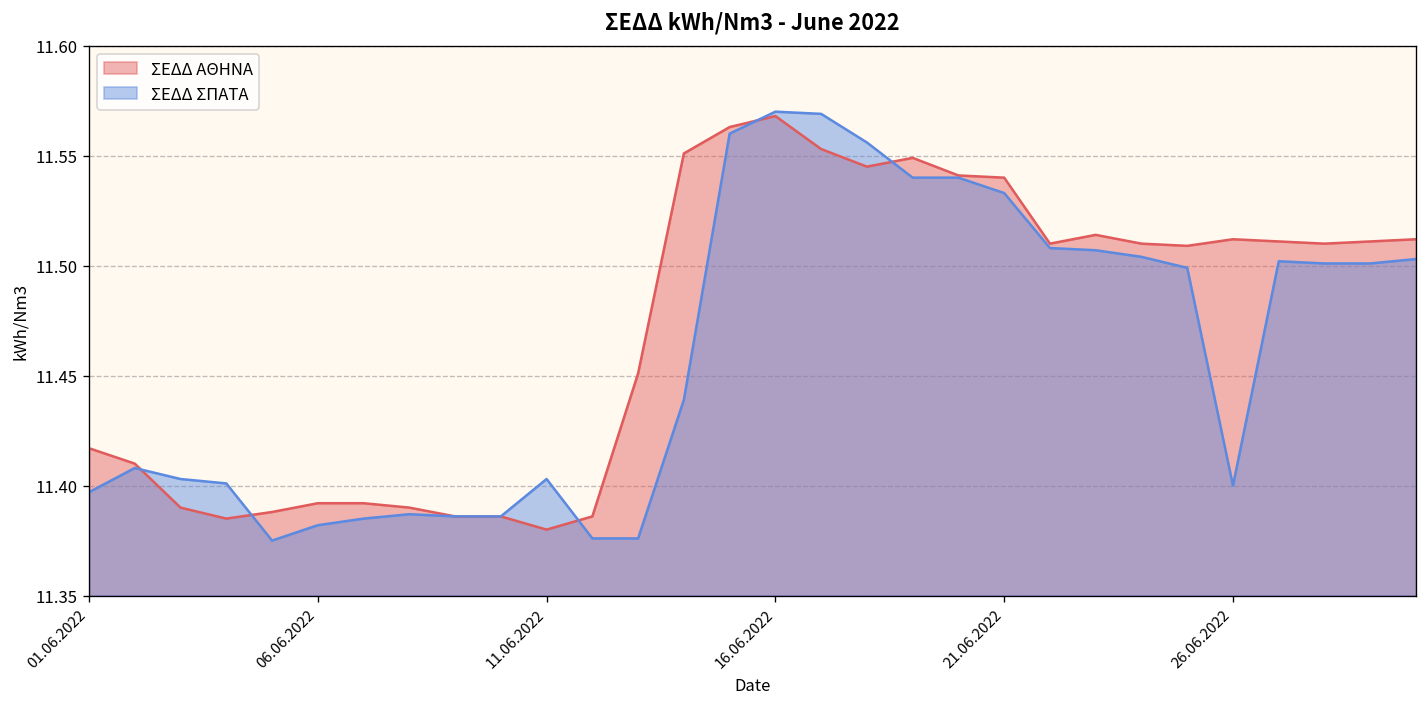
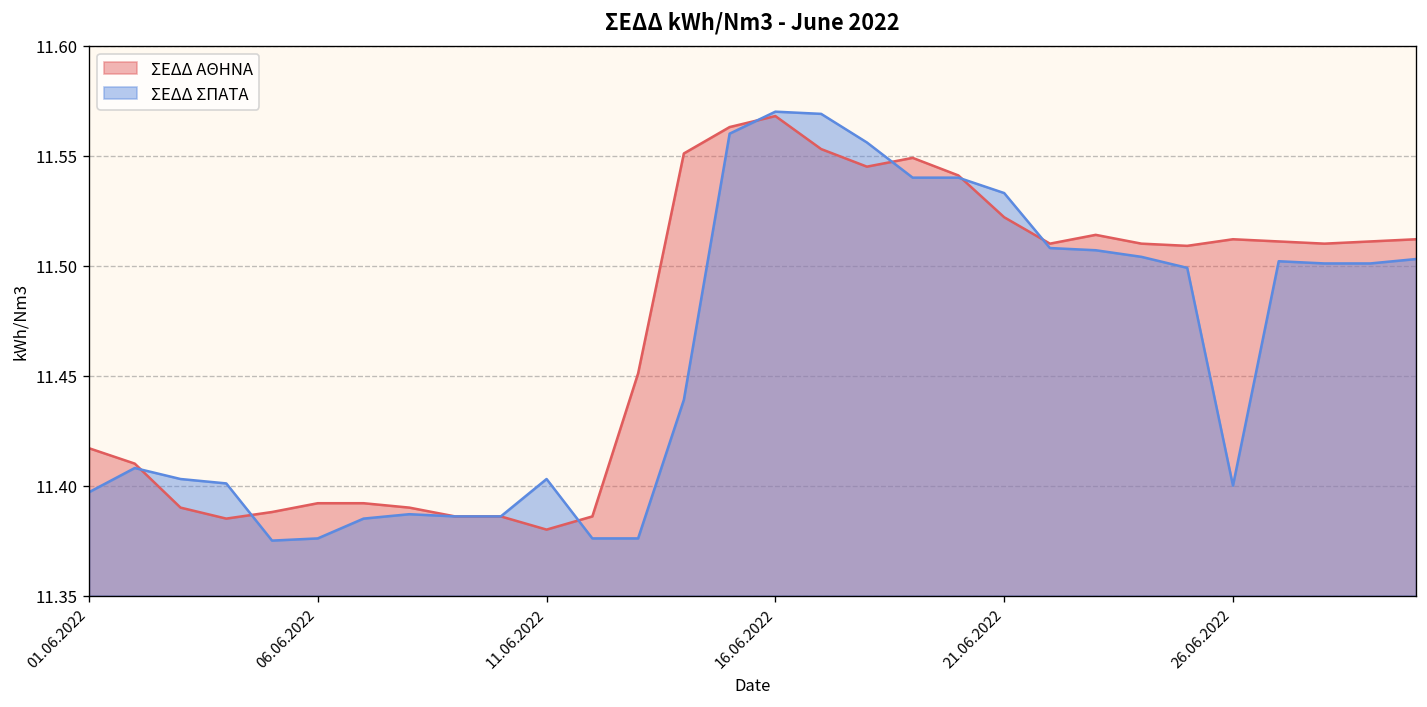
ΣΕΔΔ ΣΠΑΤΑ, 06.06.2022: 11.382 -> 11.376
ΣΕΔΔ ΑΘΗΝΑ, 21.06.2022: 11.540 -> 11.522
